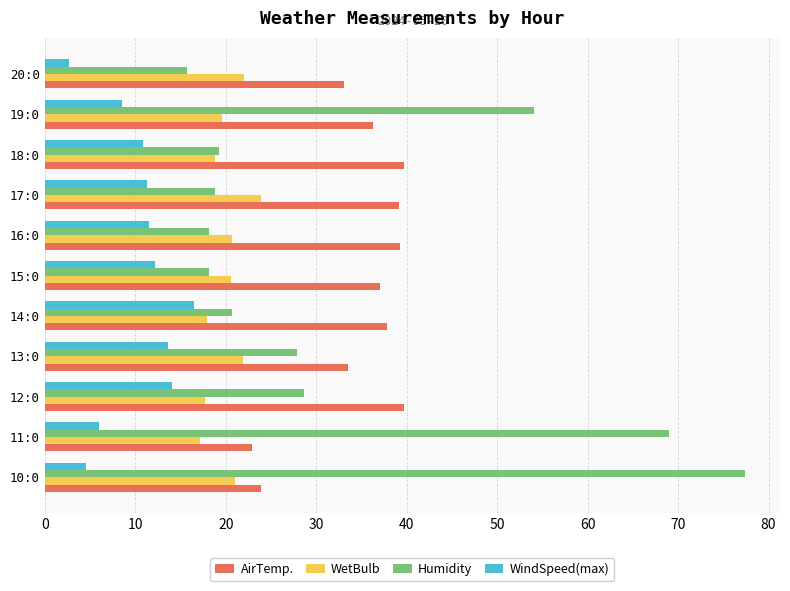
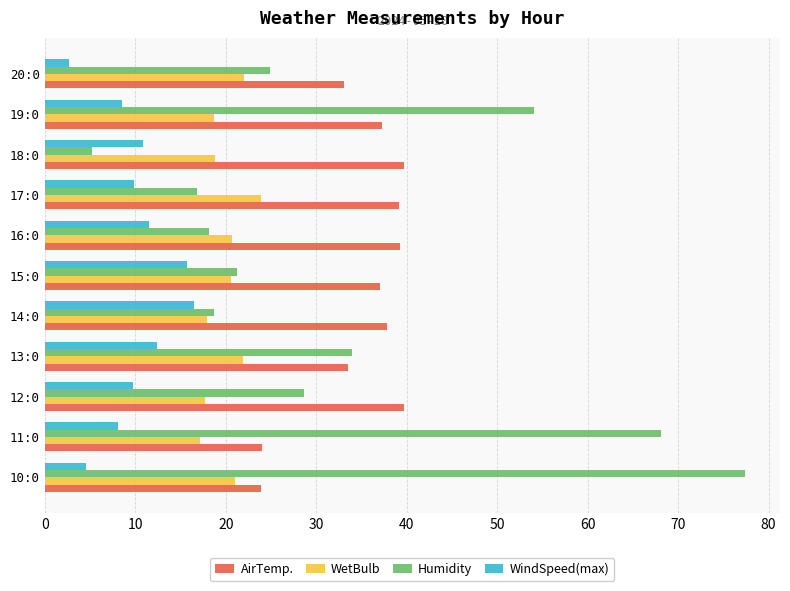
Humidity, 20:0: 16 -> 25
WetBulb, 19:0: 20 -> 19
AirTemp., 19:0: 36 -> 37
Humidity, 18:0: 19 -> 5
WindSpeed(max), 17:0: 11 -> 10
Humidity, 17:0: 19 -> 17
WindSpeed(max), 15:0: 12 -> 16
Humidity, 15:0: 18 -> 21
Humidity, 14:0: 21 -> 19
WindSpeed(max), 13:0: 14 -> 12
Humidity, 13:0: 28 -> 34
WindSpeed(max), 12:0: 14 -> 10
WindSpeed(max), 11:0: 6 -> 8
Humidity, 11:0: 69 -> 68
AirTemp., 11:0: 23 -> 24
